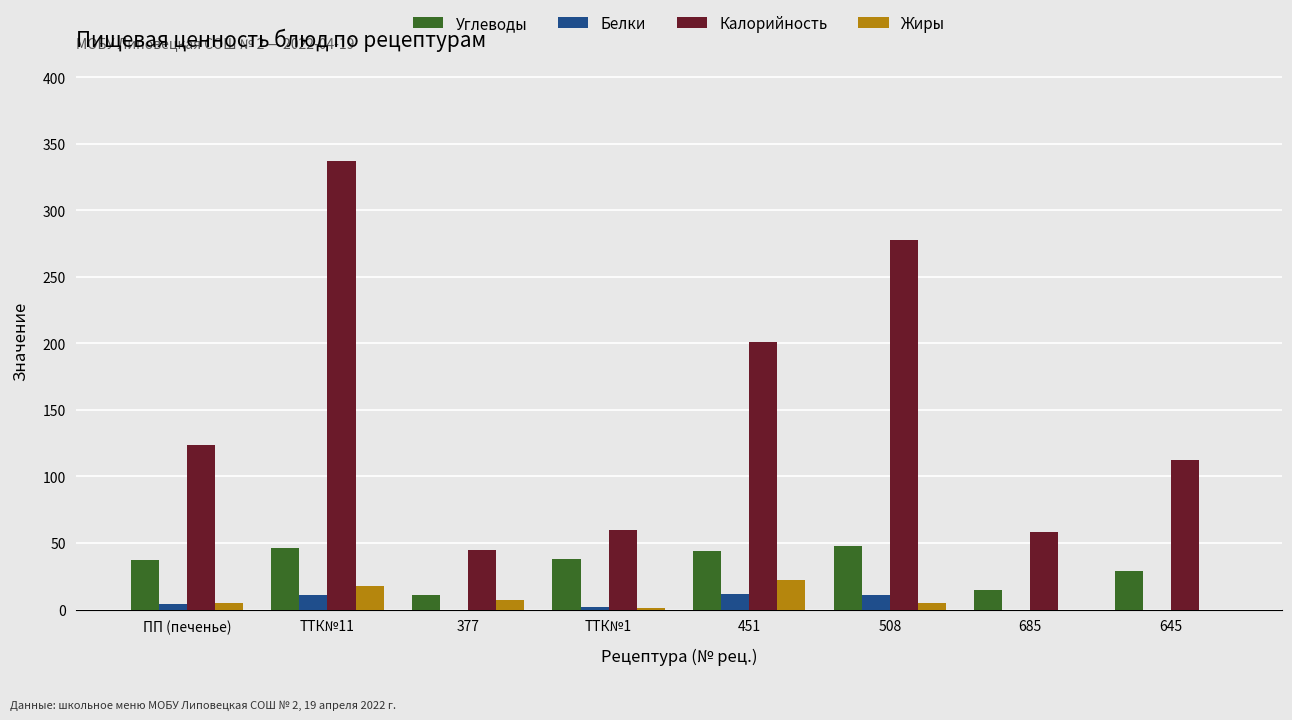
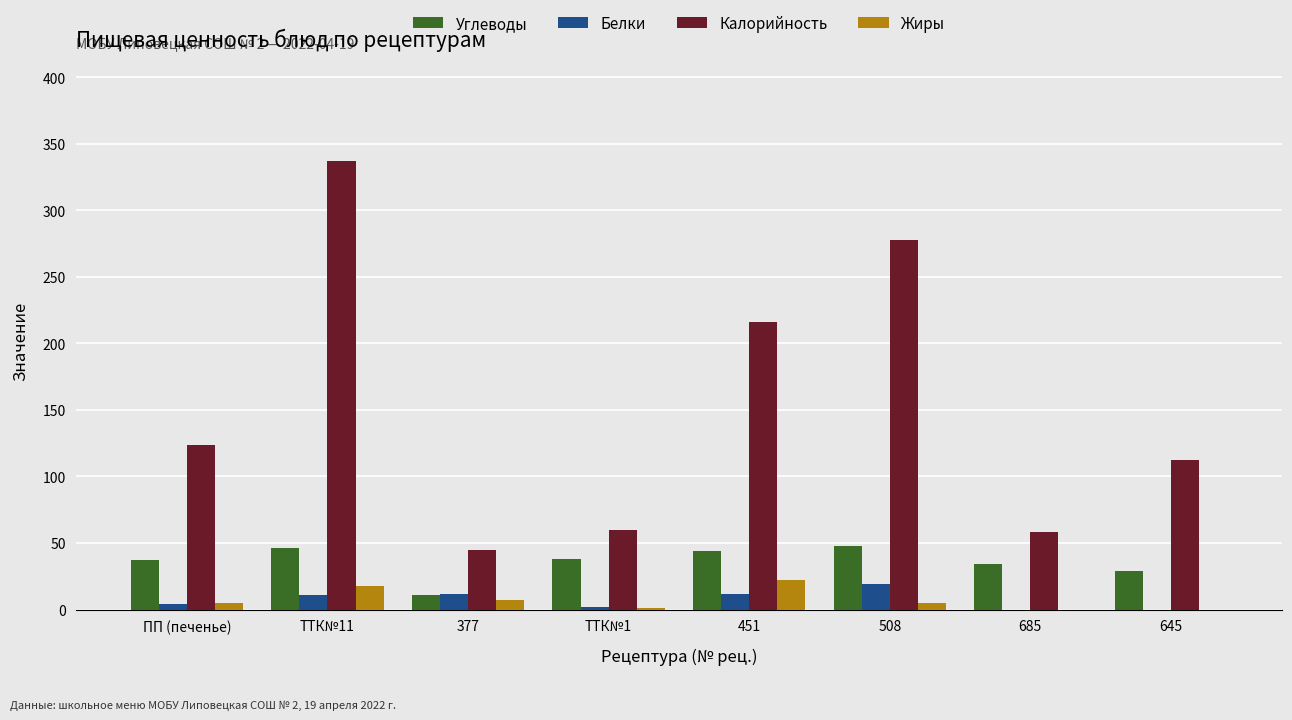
Белки, 377: 0 -> 12
Калорийность, 451: 201 -> 216
Белки, 508: 11 -> 19
Углеводы, 685: 15 -> 34
